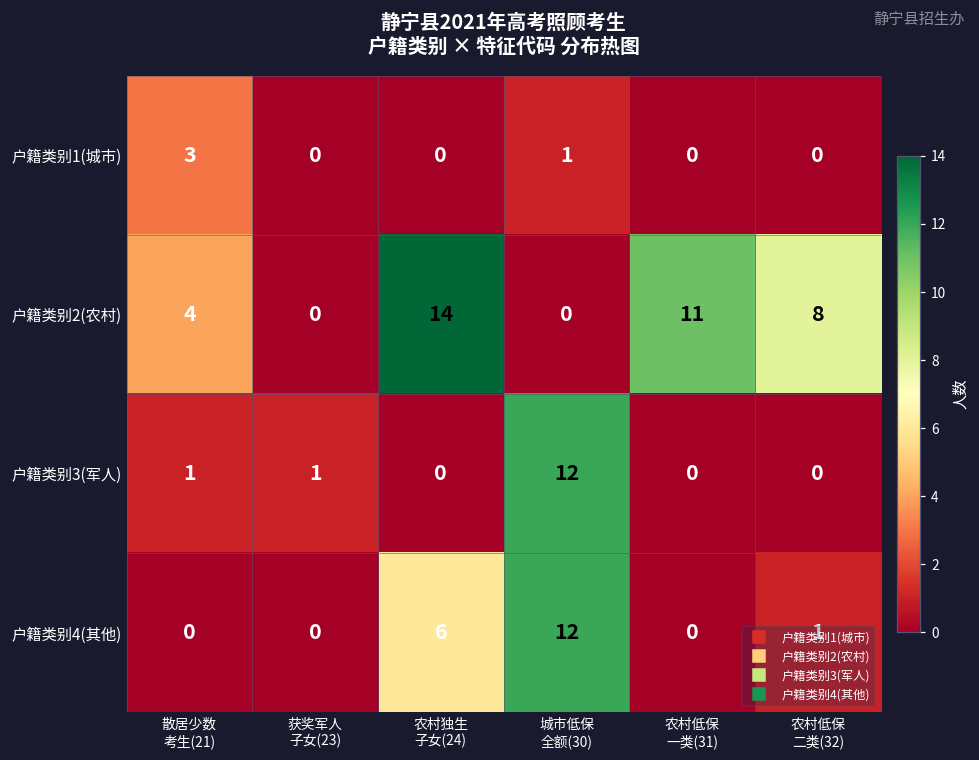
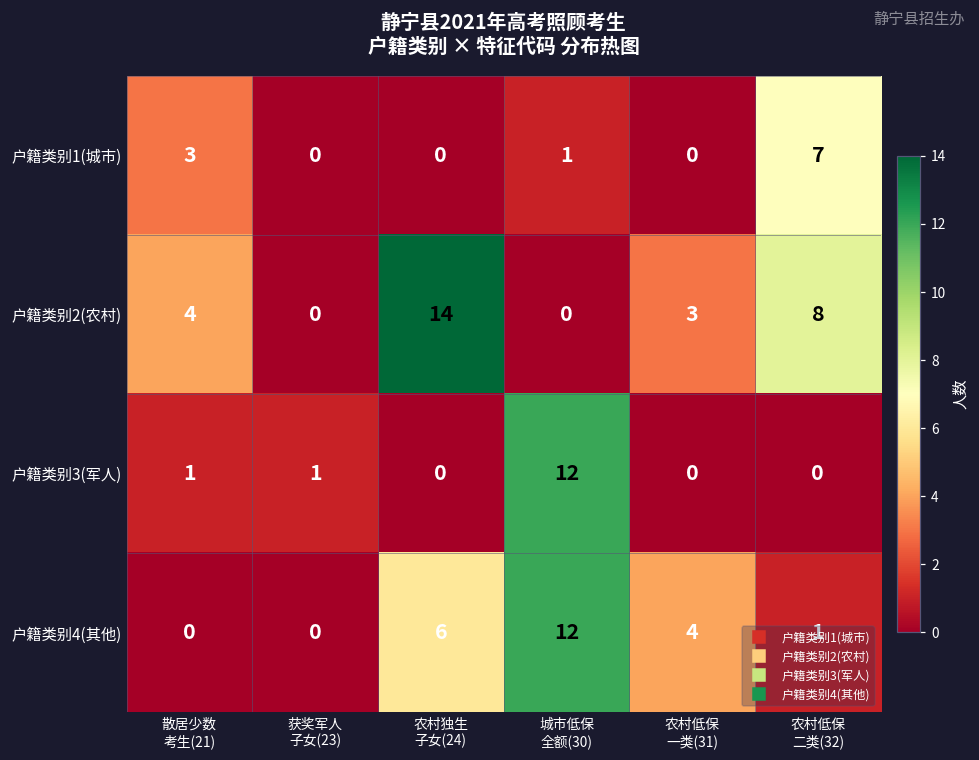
户籍类别1(城市), 农村低保 二类(32): 0 -> 7
户籍类别2(农村), 农村低保 一类(31): 11 -> 3
户籍类别4(其他), 农村低保 一类(31): 0 -> 4
